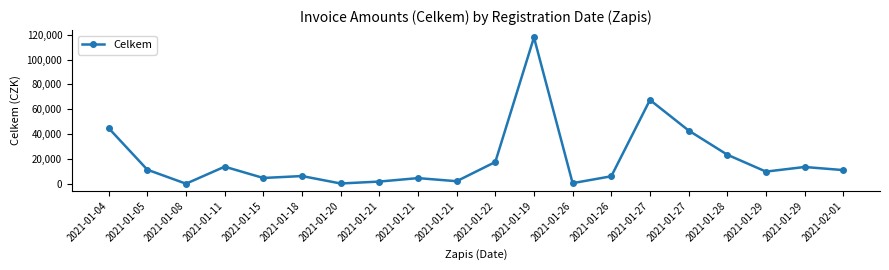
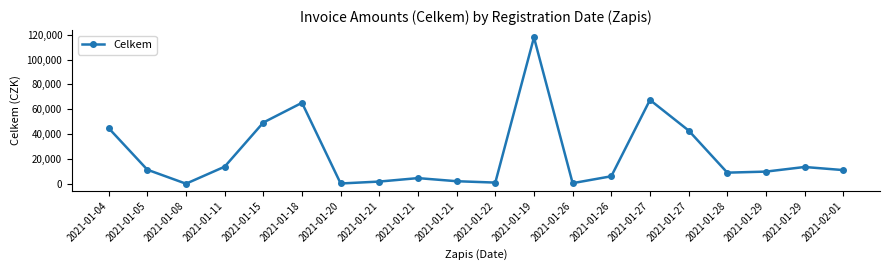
2021-01-15: 5,000 -> 49,000
2021-01-18: 6,000 -> 65,000
2021-01-22: 17,000 -> 1,000
2021-01-28: 23,000 -> 9,000
